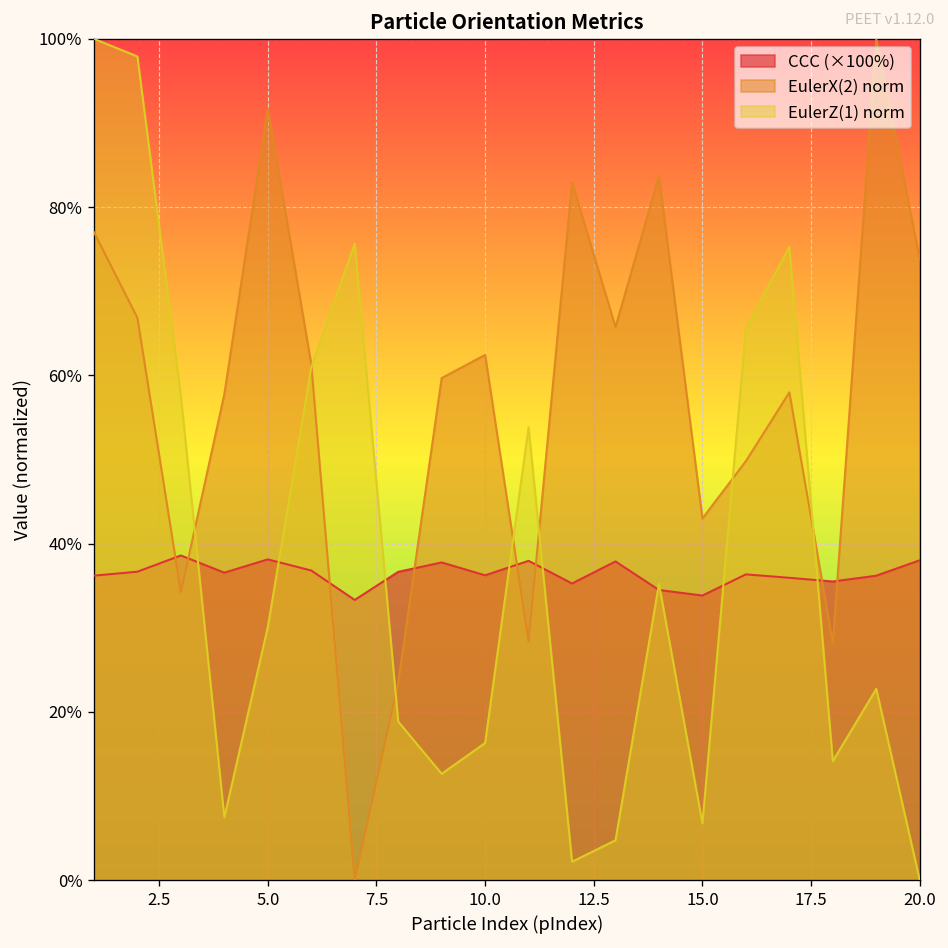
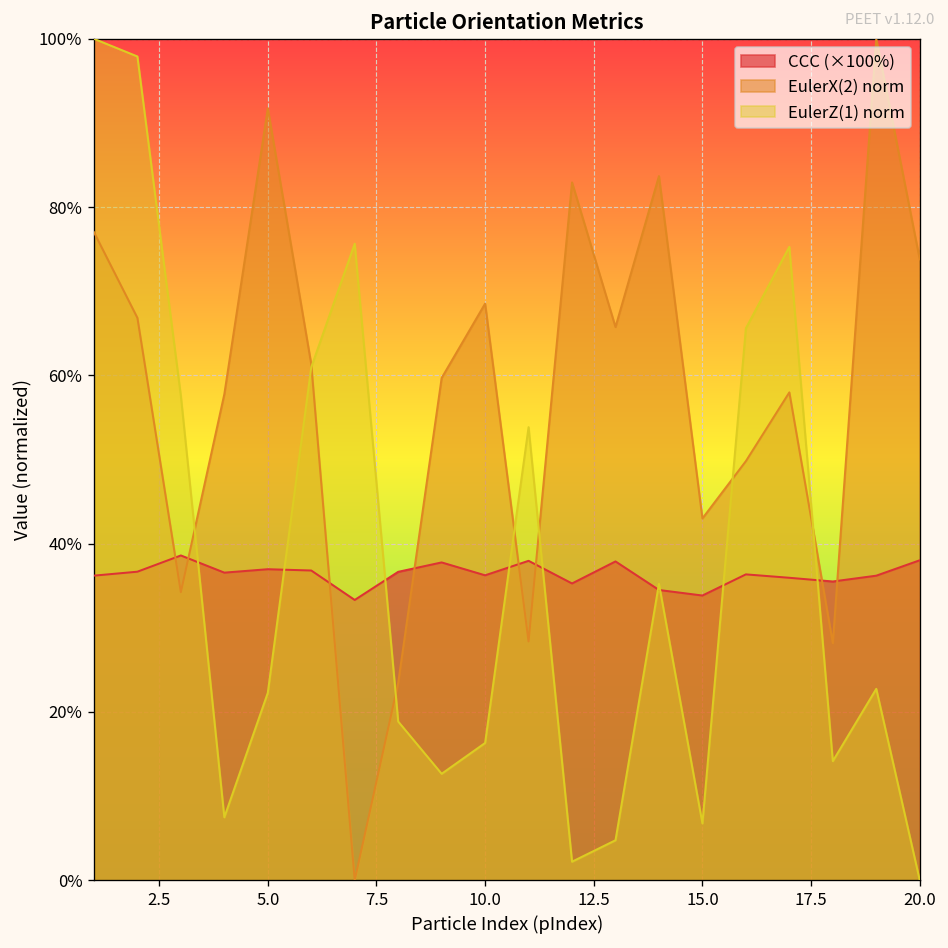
CCC (×100%), 5.0: 38% -> 37%
EulerZ(1) norm, 5.0: 30% -> 22%
EulerX(2) norm, 10.0: 62% -> 69%
